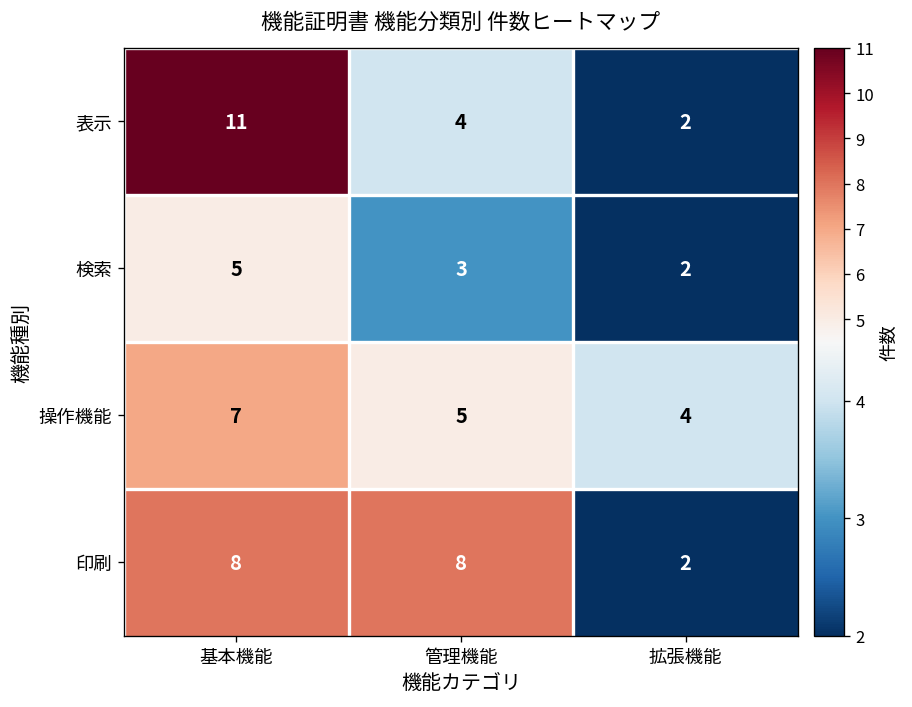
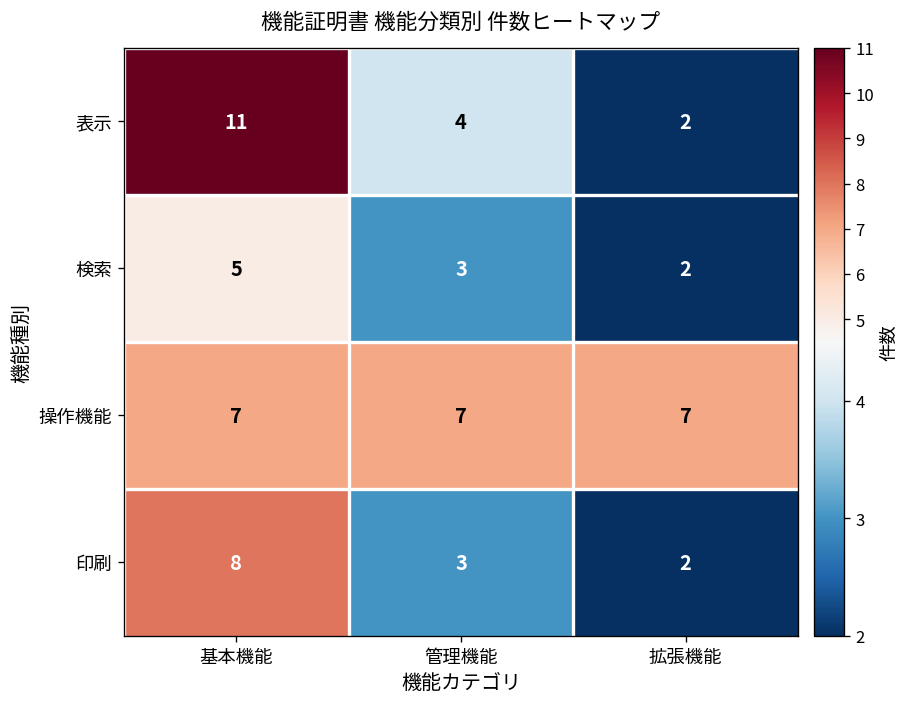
操作機能, 管理機能: 5 -> 7
操作機能, 拡張機能: 4 -> 7
印刷, 管理機能: 8 -> 3
